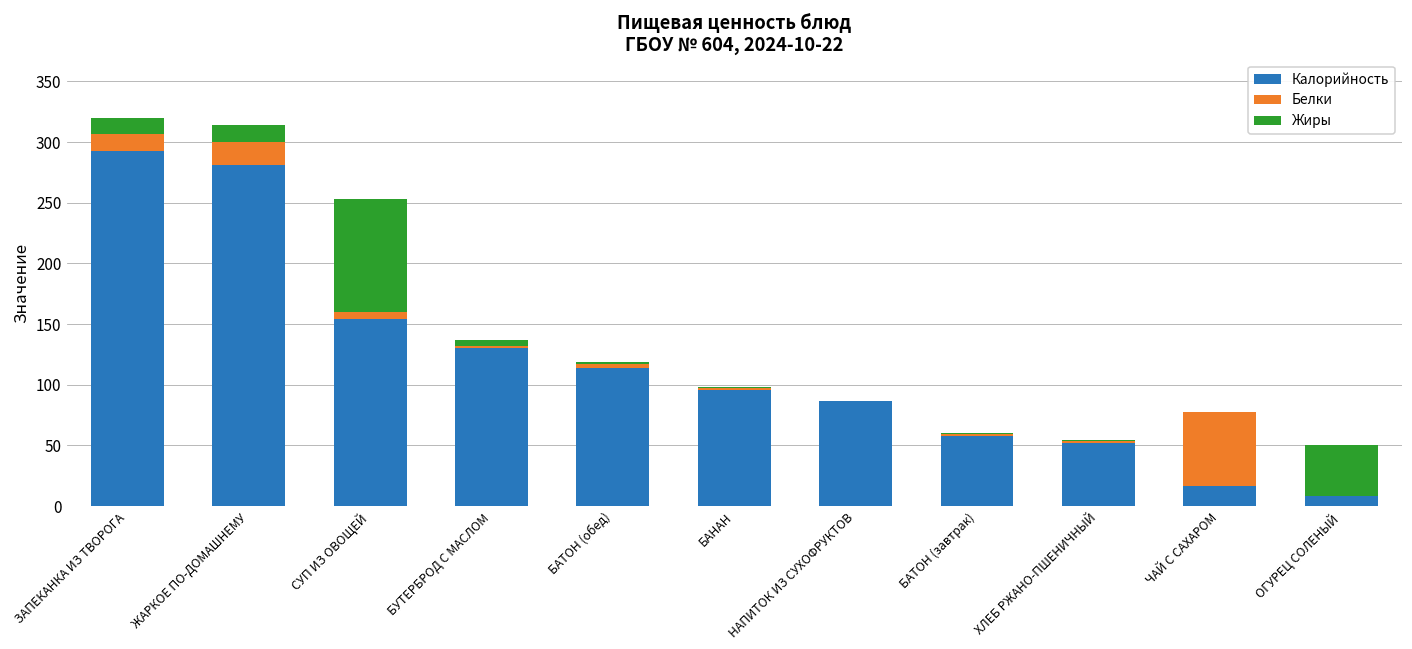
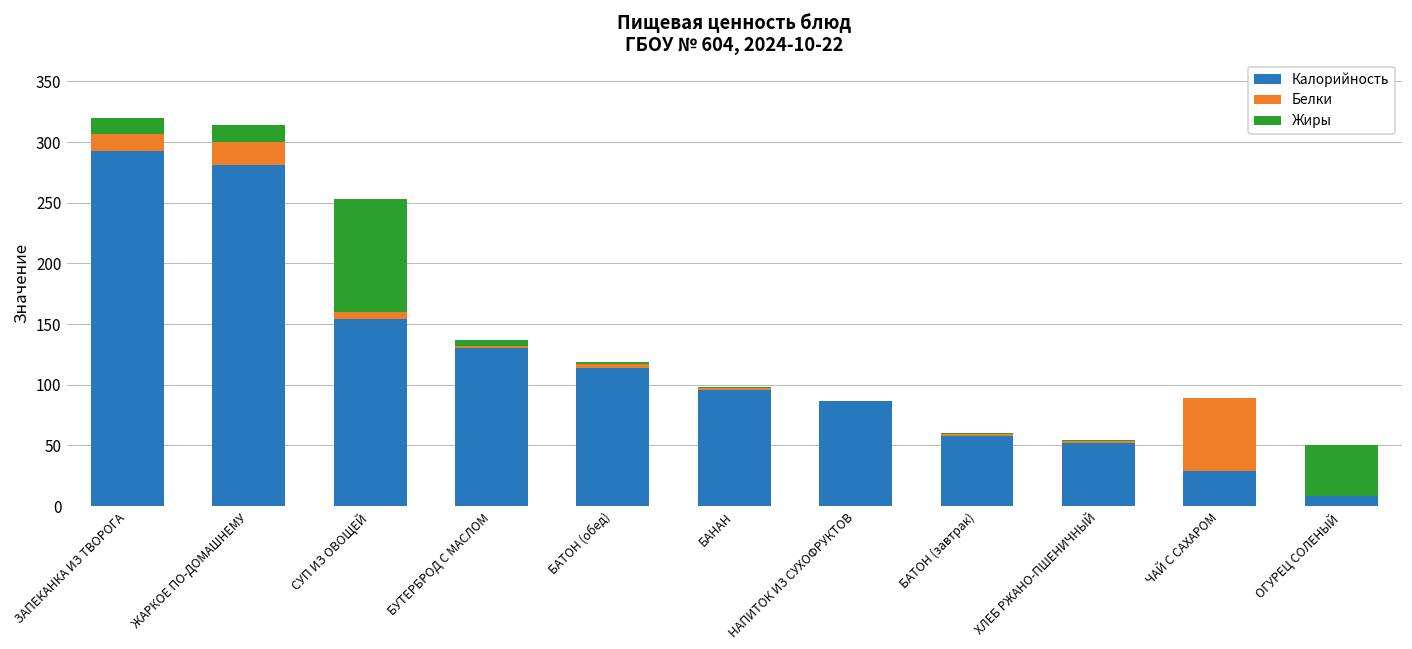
Калорийность, ЧАЙ С САХАРОМ: 17 -> 29
